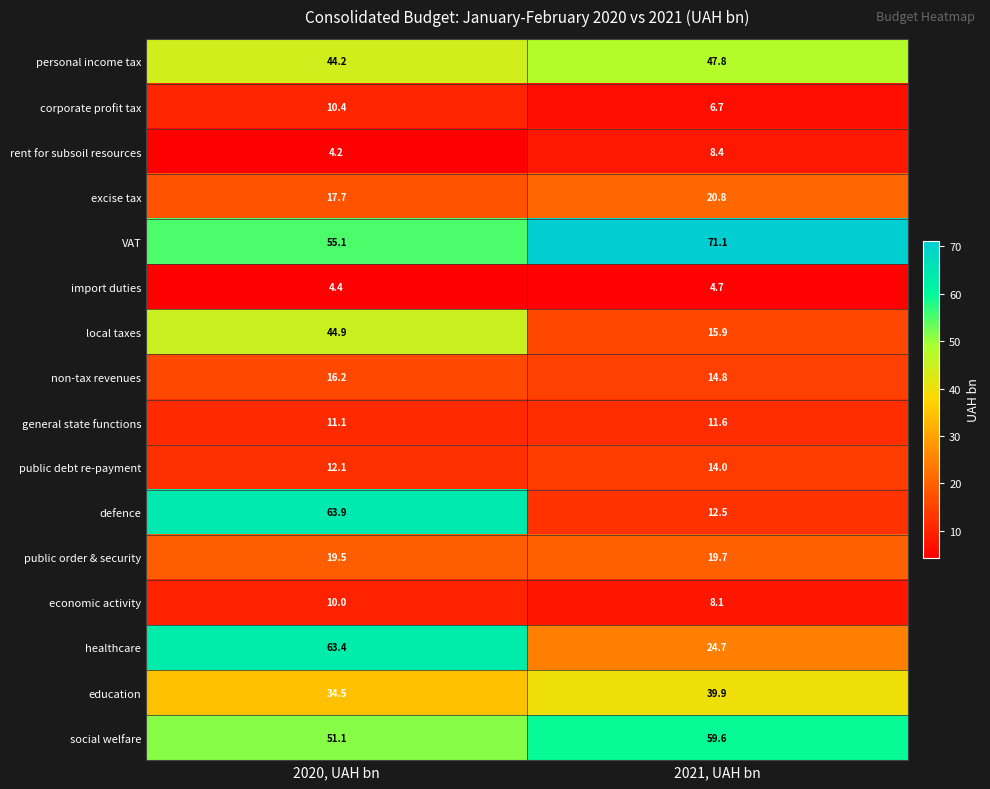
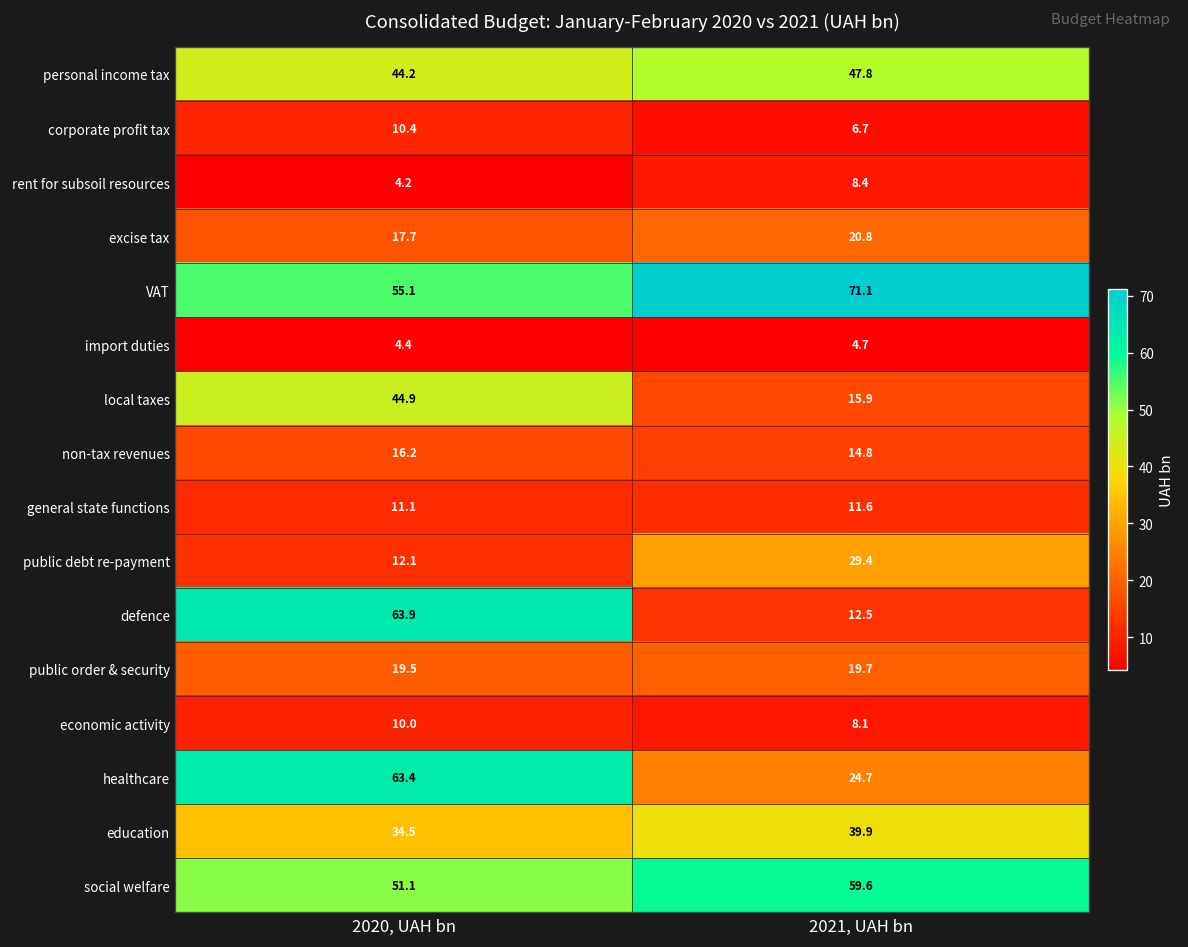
public debt re-payment, 2021, UAH bn: 14.0 -> 29.4
